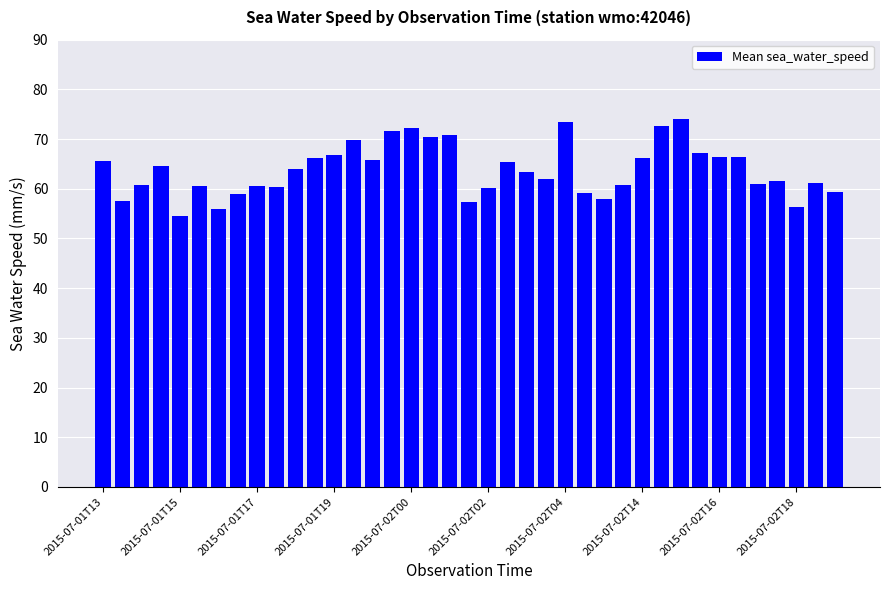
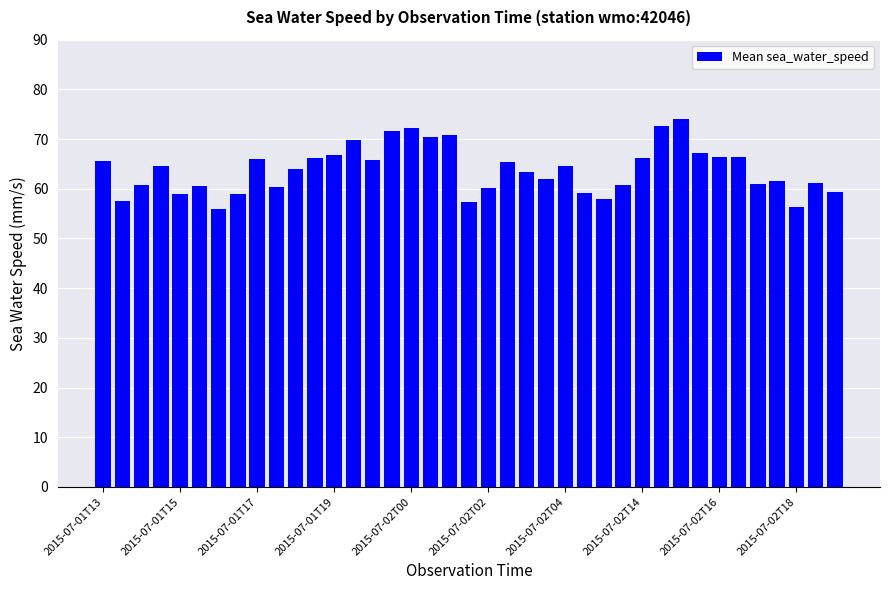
2015-07-01T15: 54 -> 59
2015-07-01T17: 61 -> 66
2015-07-02T04: 73 -> 65
